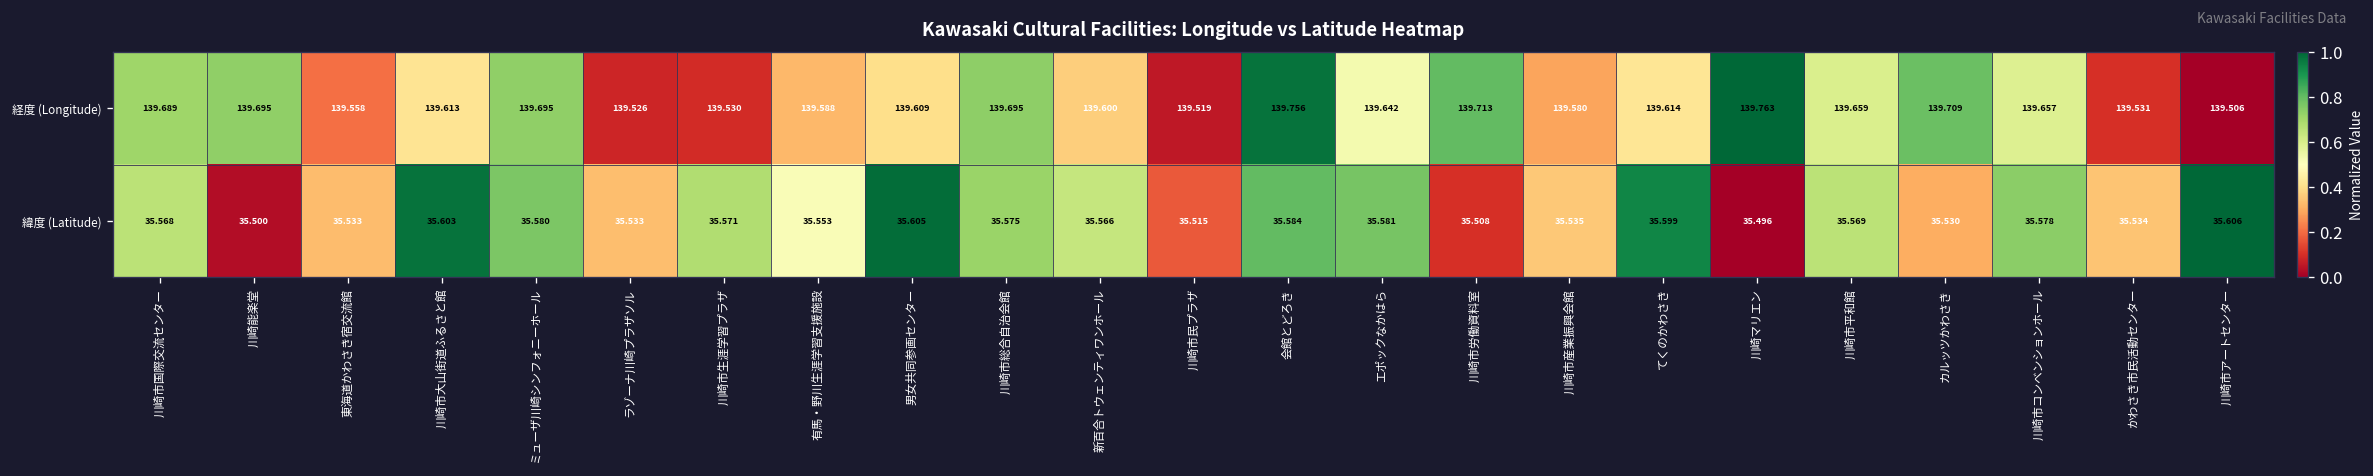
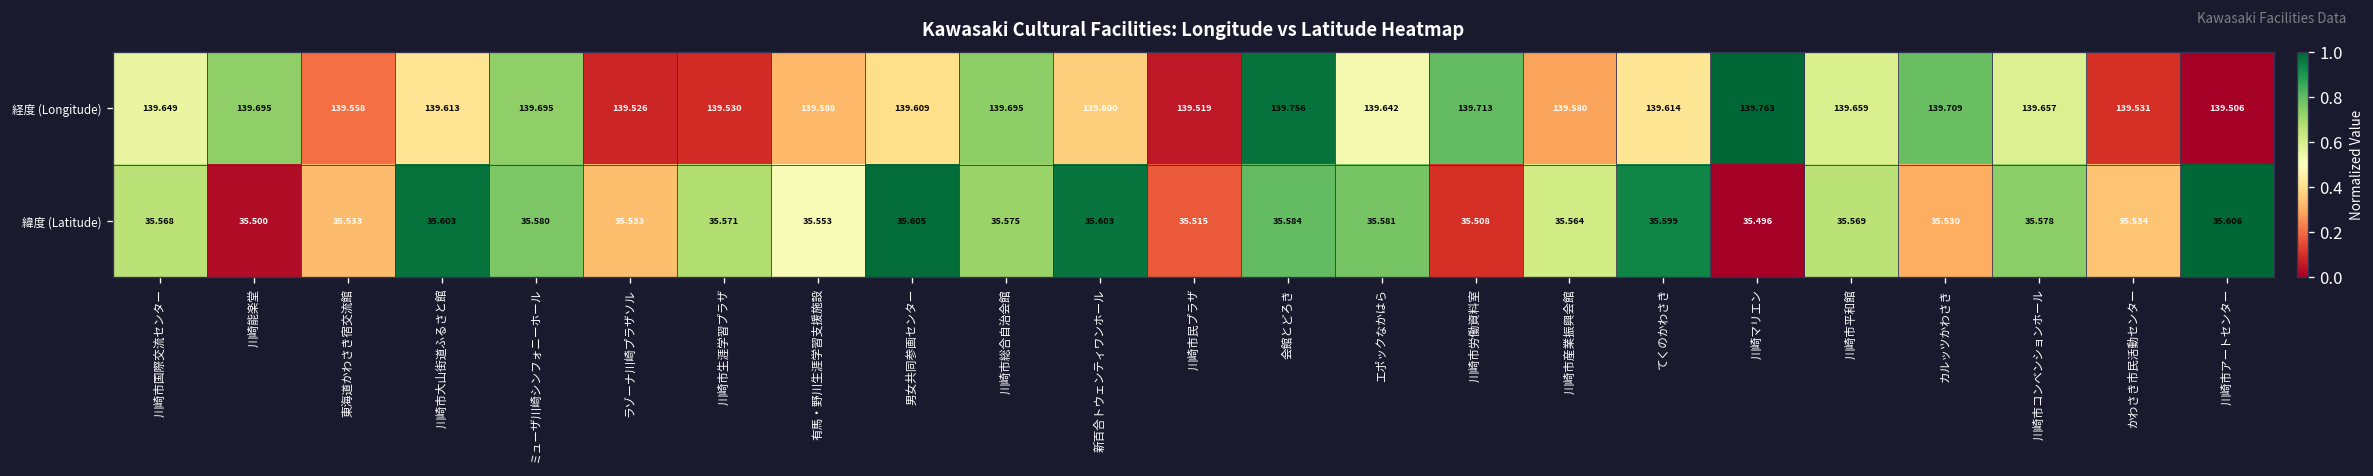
経度 (Longitude), 川崎市国際交流センター: 139.689 -> 139.649
緯度 (Latitude), 新百合トウェンティワンホール: 35.566 -> 35.603
緯度 (Latitude), 川崎市産業振興会館: 35.535 -> 35.564
